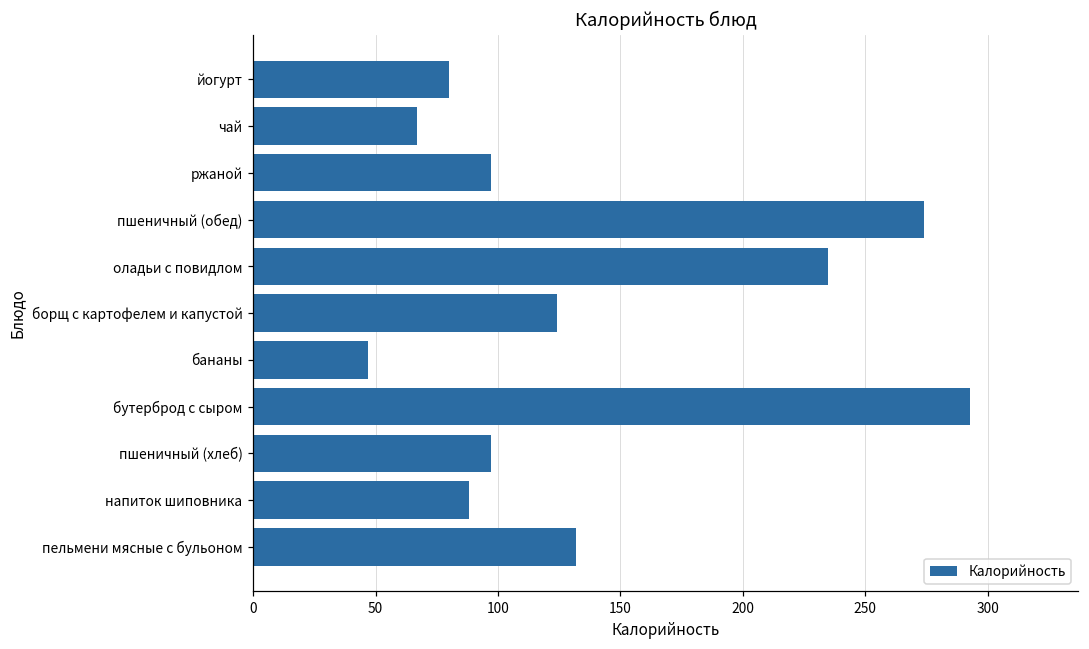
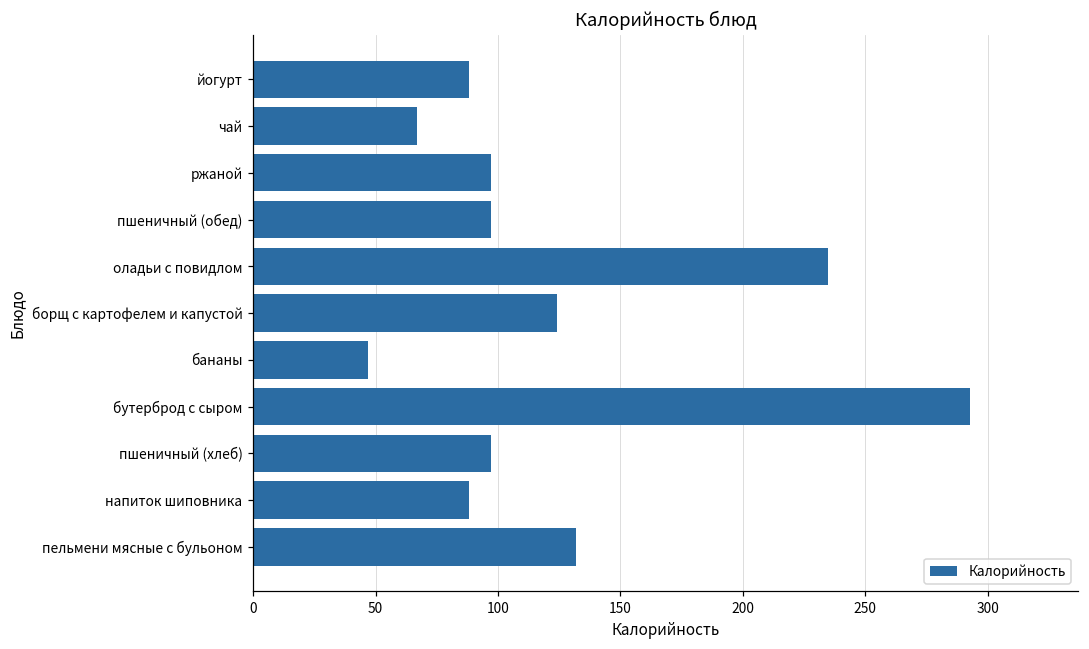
йогурт: 80 -> 88
пшеничный (обед): 274 -> 97
